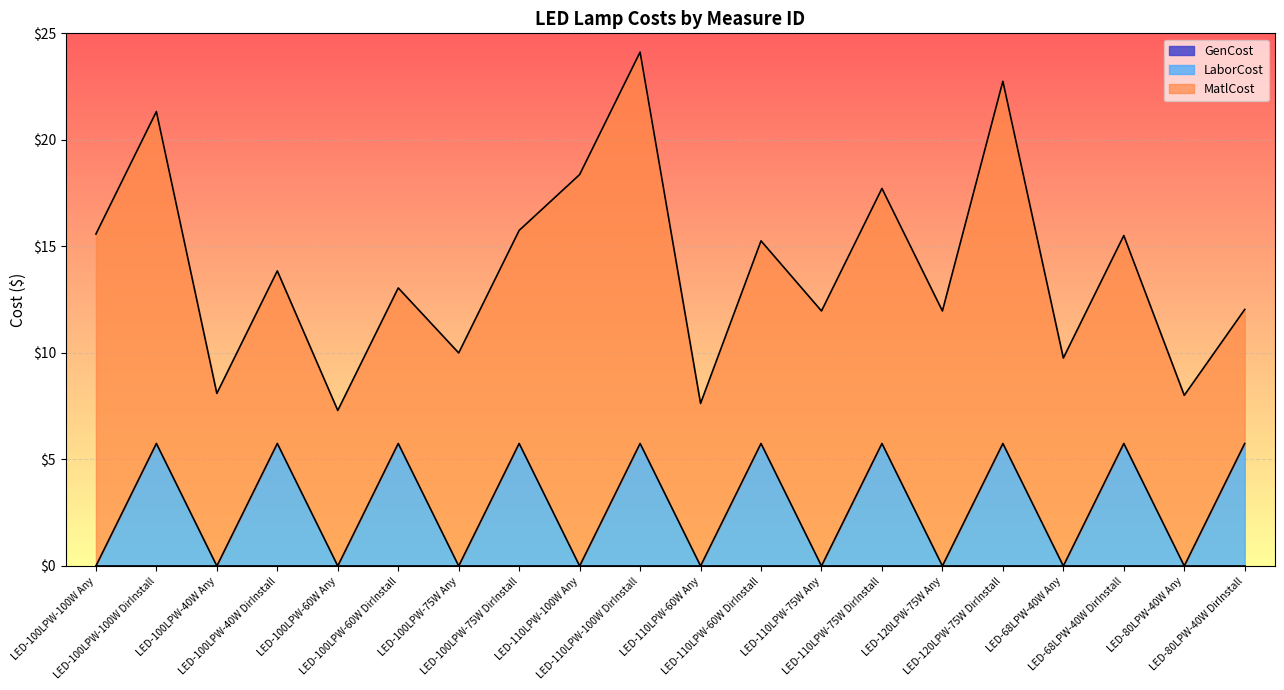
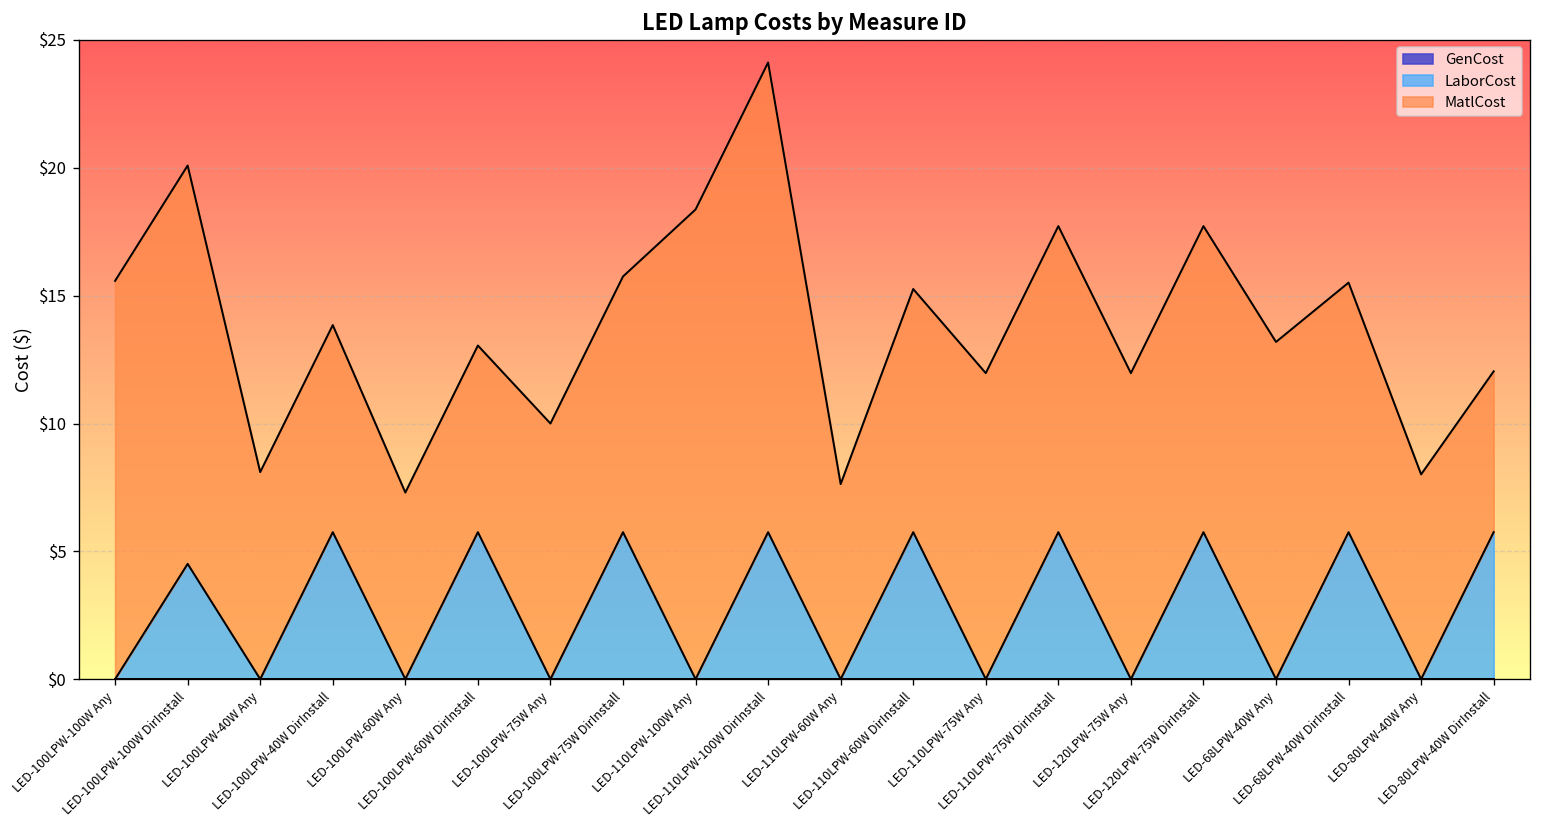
LaborCost, LED-100LPW-100W DirInstall: $5.8 -> $4.5
MatlCost, LED-120LPW-75W DirInstall: $17.0 -> $12.0
MatlCost, LED-68LPW-40W Any: $9.8 -> $13.2
